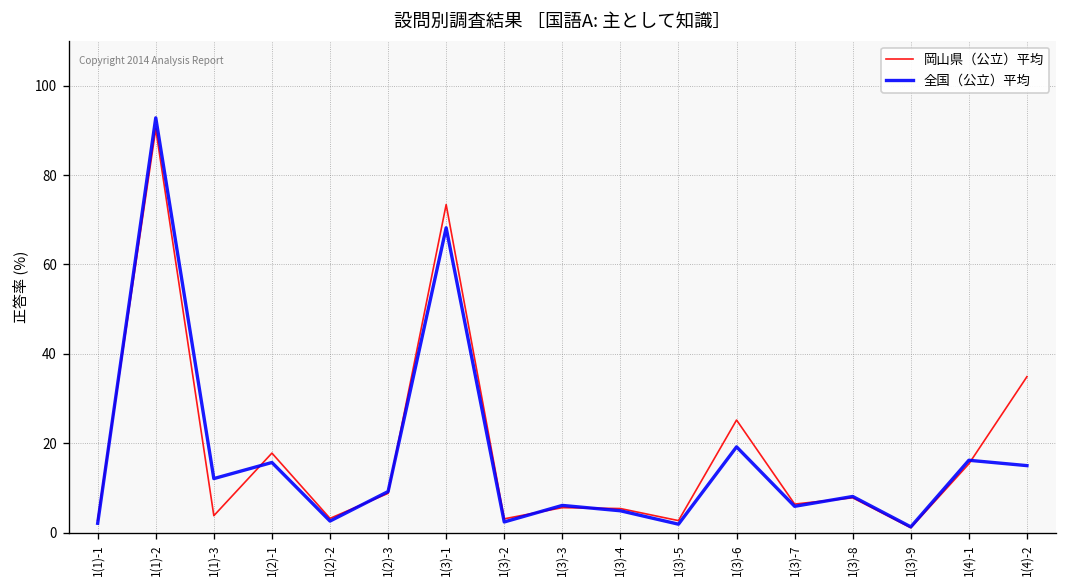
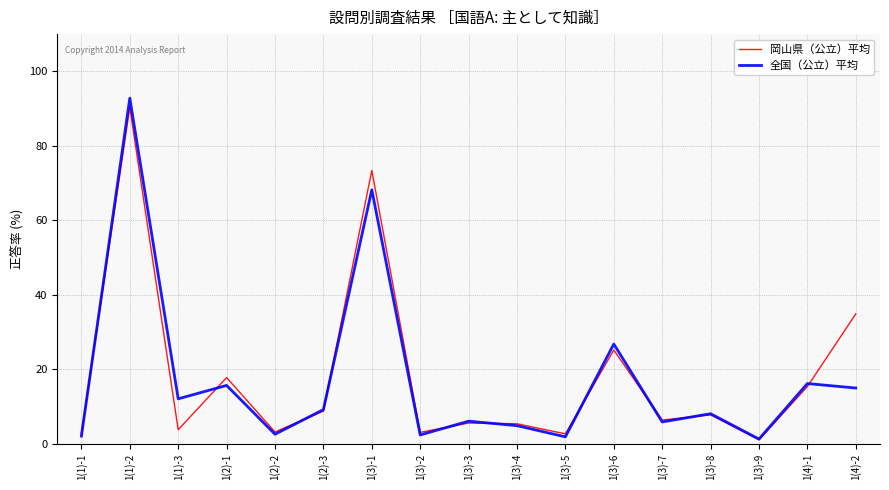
全国（公立）平均, 1(3)-6: 19 -> 27
